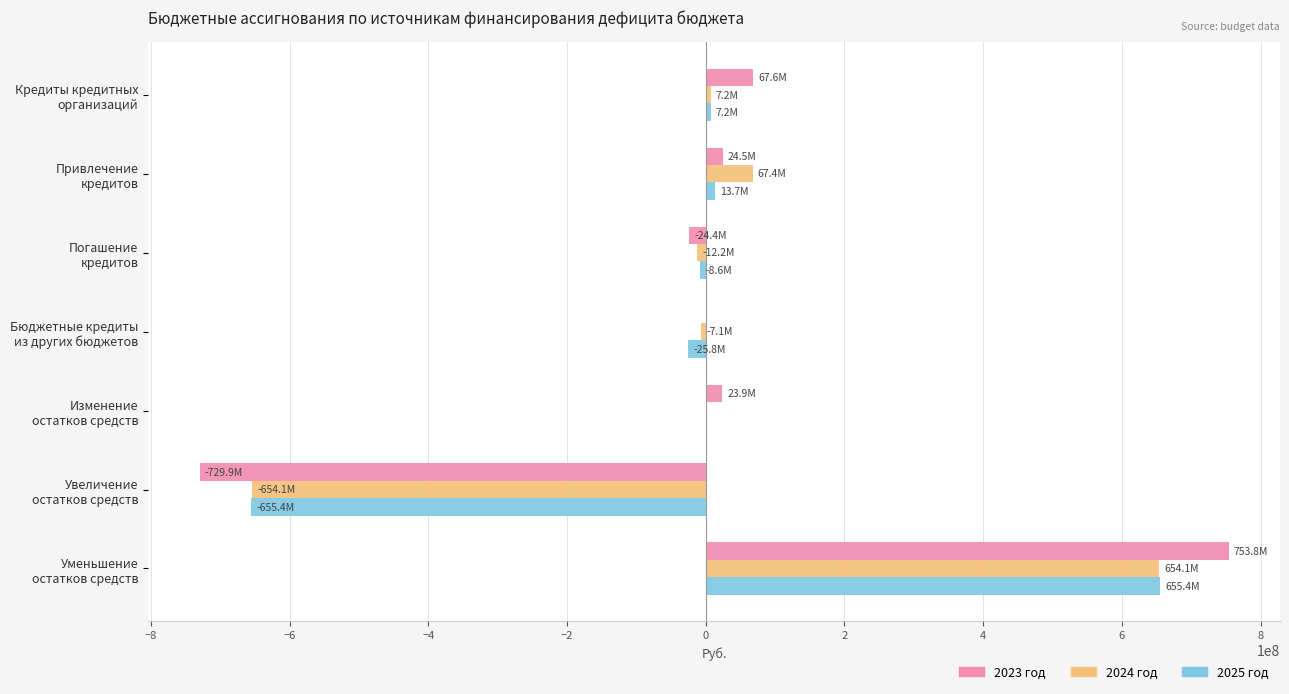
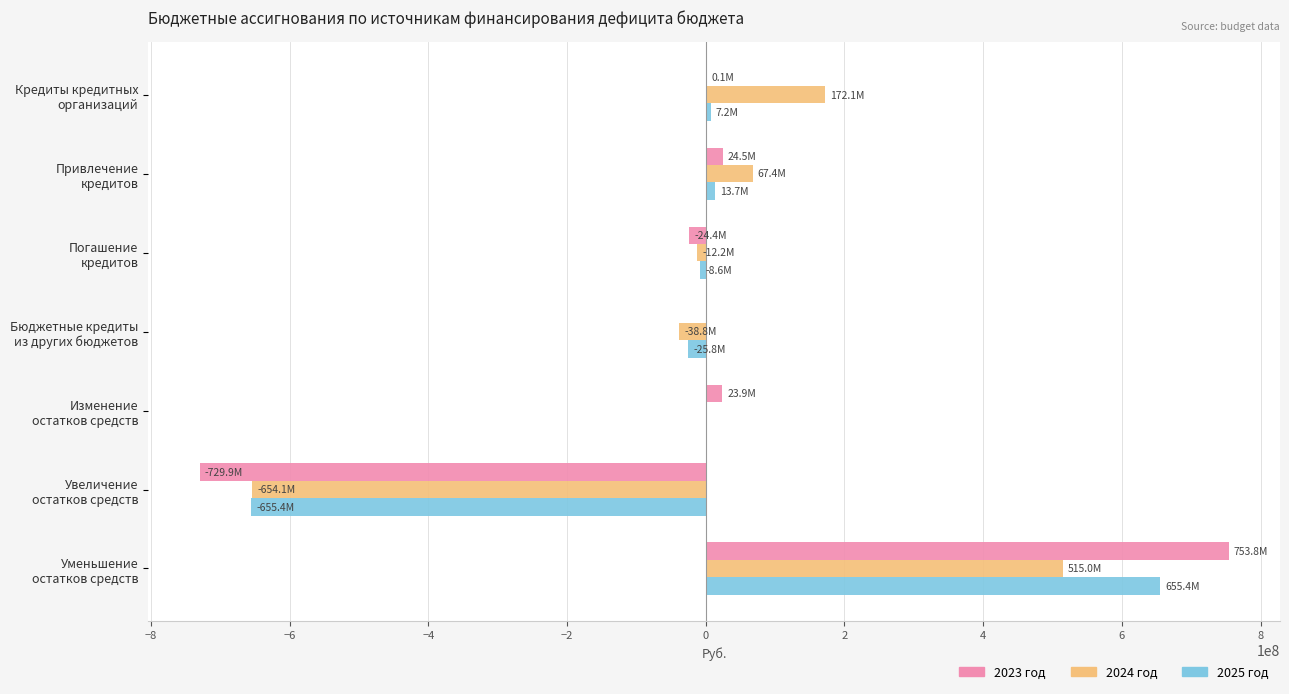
2023 год, Кредиты кредитных организаций: 67.6M -> 0.1M
2024 год, Кредиты кредитных организаций: 7.2M -> 172.1M
2024 год, Бюджетные кредиты из других бюджетов: -7.1M -> -38.8M
2024 год, Уменьшение остатков средств: 654.1M -> 515.0M
